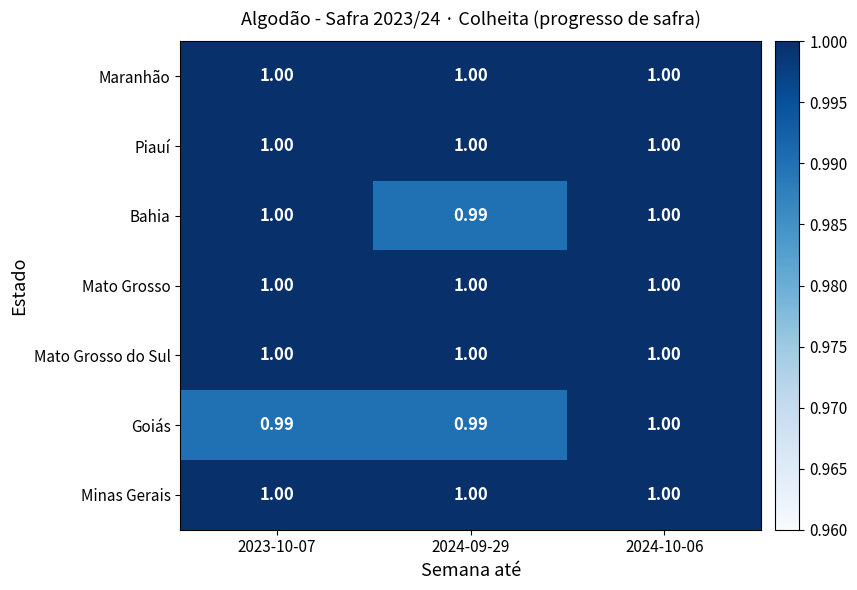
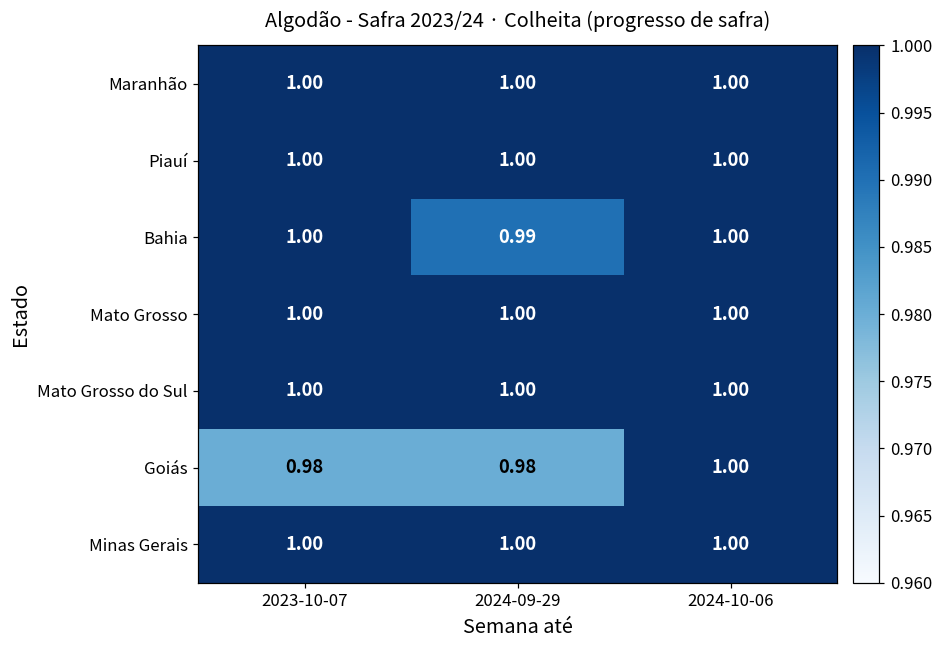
Goiás, 2023-10-07: 0.99 -> 0.98
Goiás, 2024-09-29: 0.99 -> 0.98
